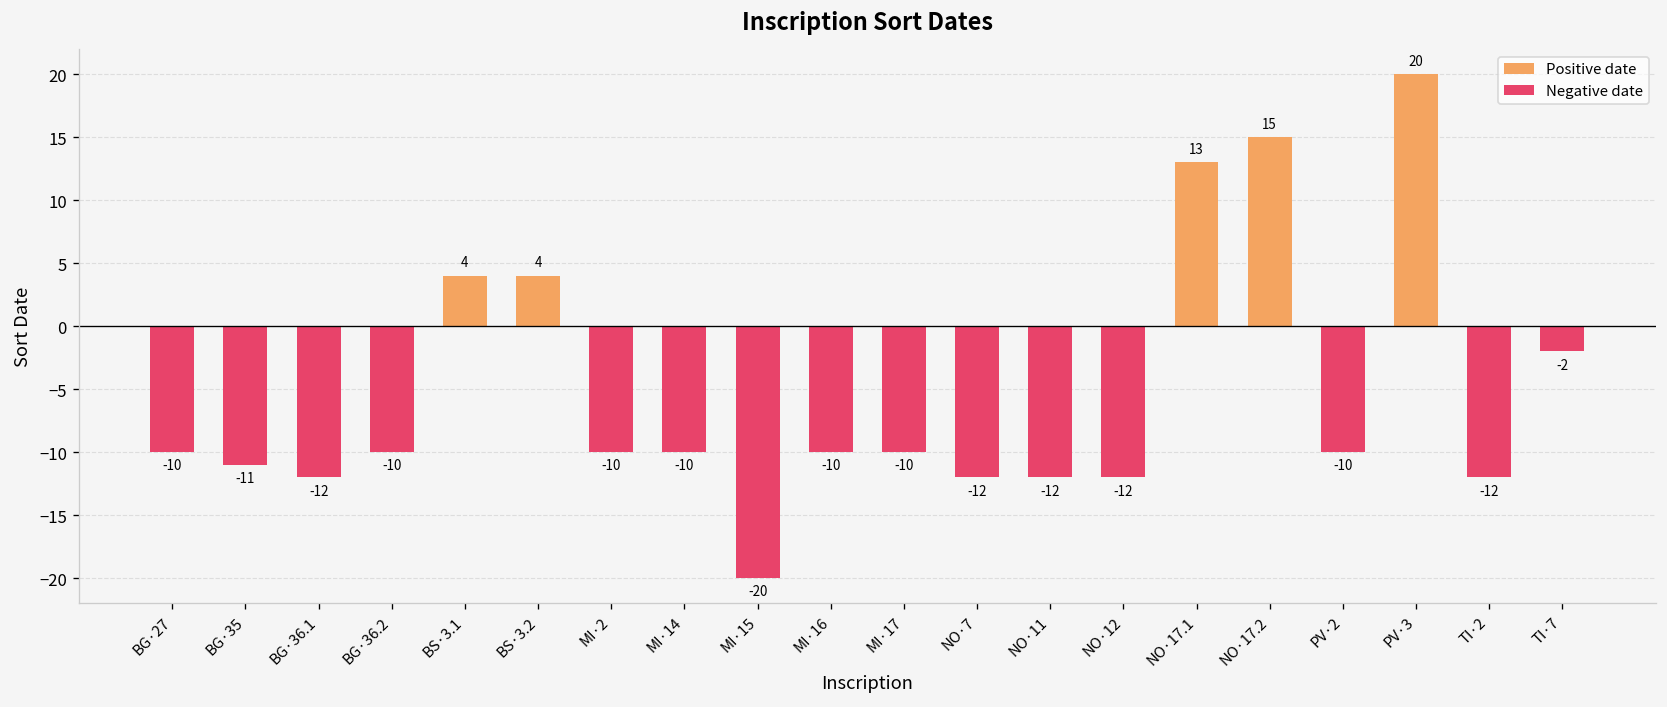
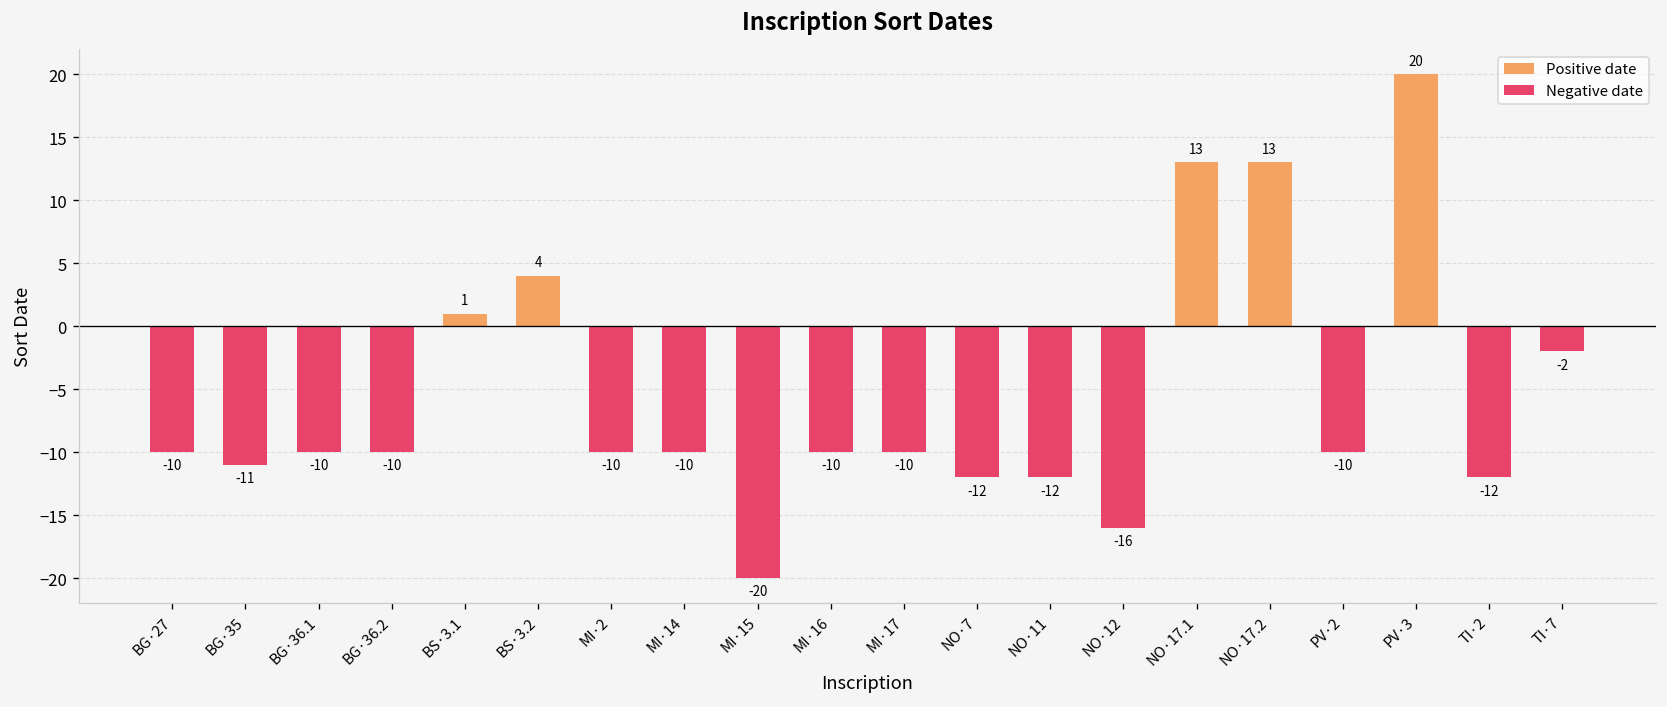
Negative date, BG·36.1: -12 -> -10
Positive date, BS·3.1: 4 -> 1
Negative date, NO·12: -12 -> -16
Positive date, NO·17.2: 15 -> 13
